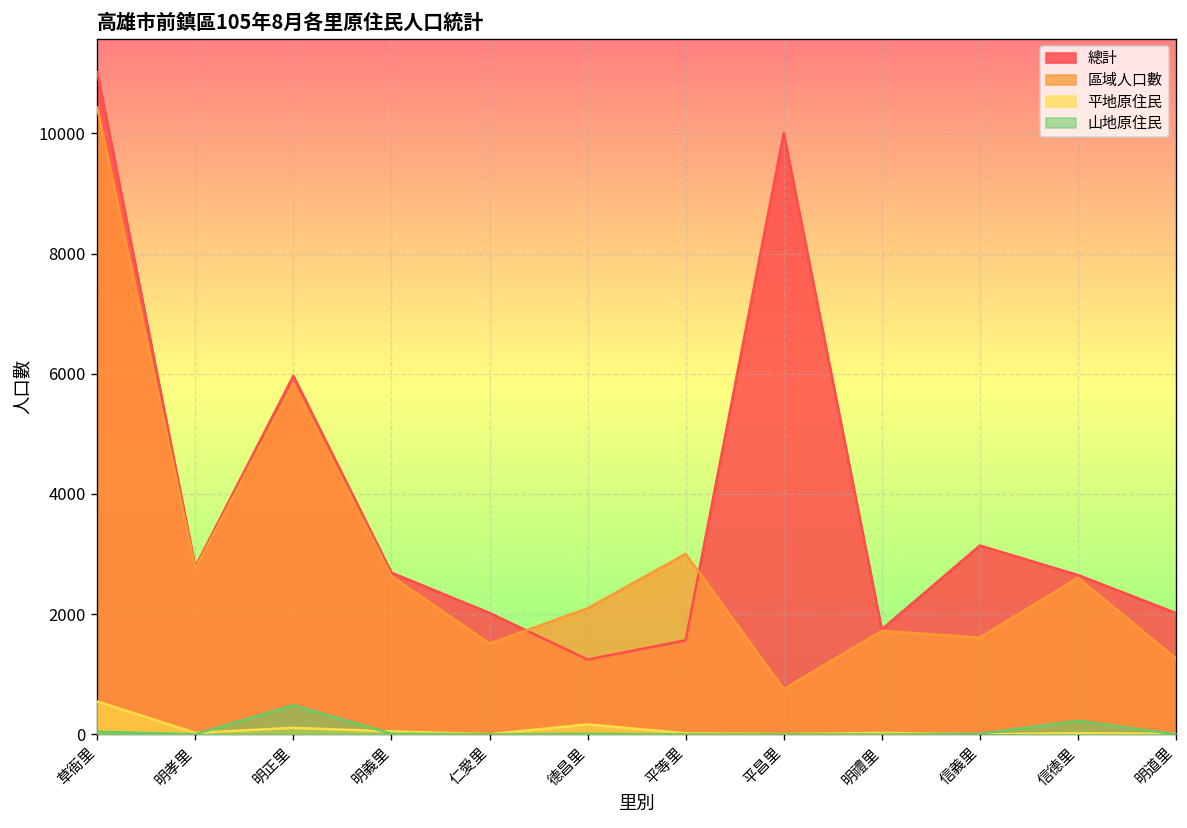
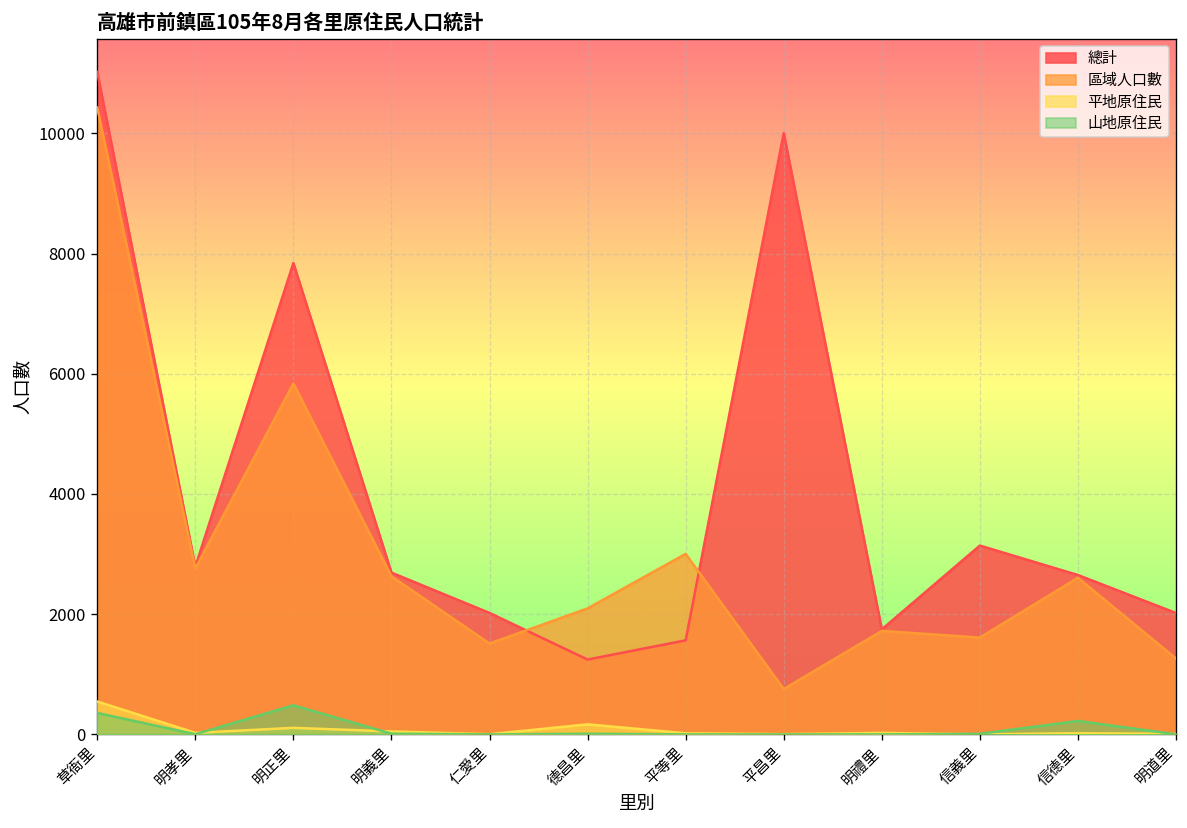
山地原住民, 草衙里: 0 -> 400
總計, 明正里: 6000 -> 7800
